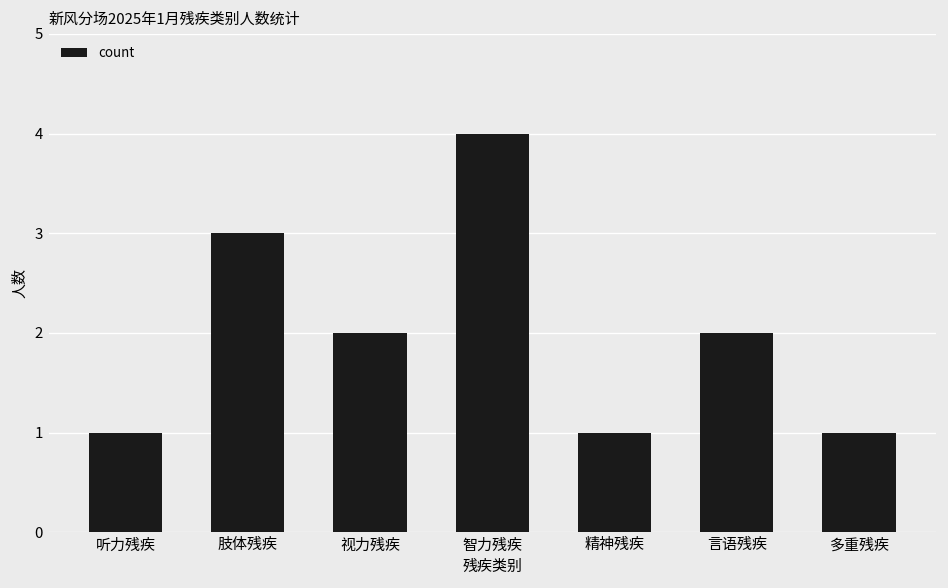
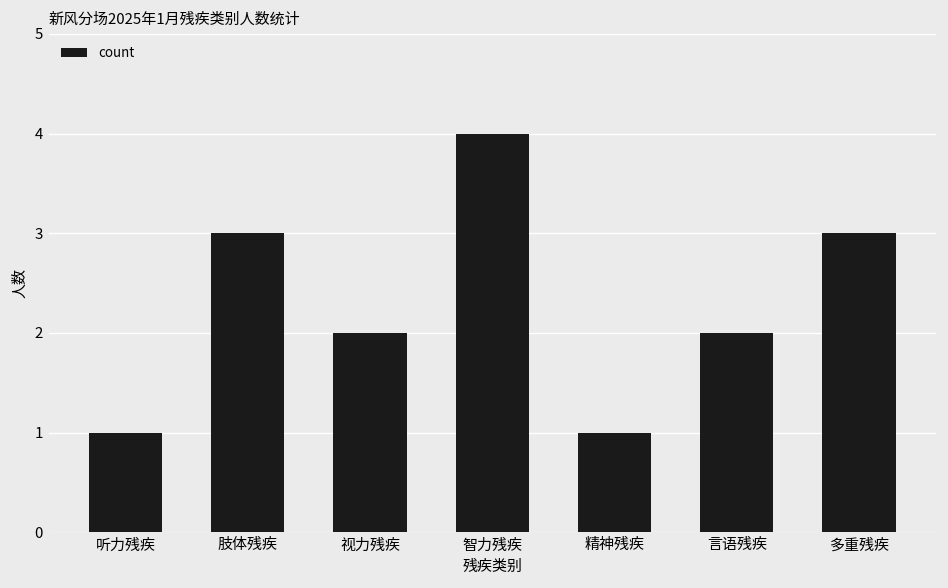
多重残疾: 1 -> 3
